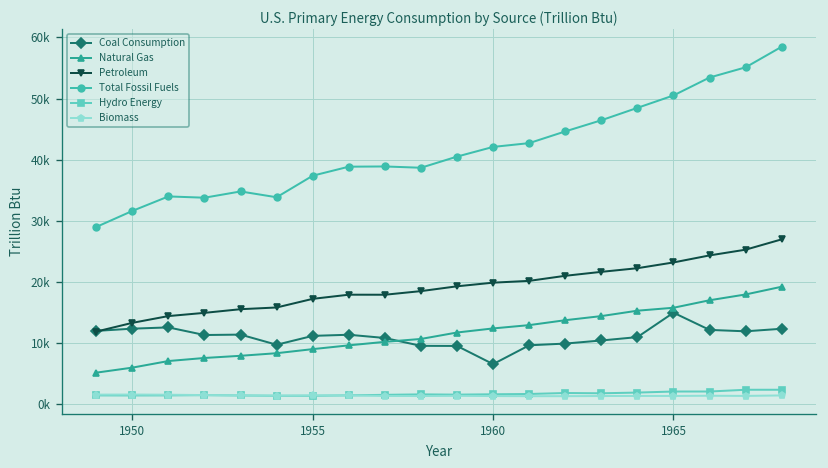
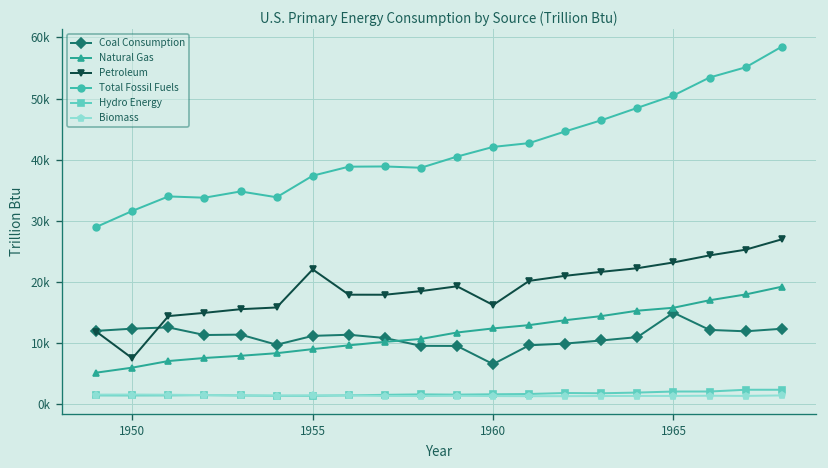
Petroleum, 1950: 13000 -> 7000
Petroleum, 1955: 17000 -> 22000
Petroleum, 1960: 20000 -> 16000
